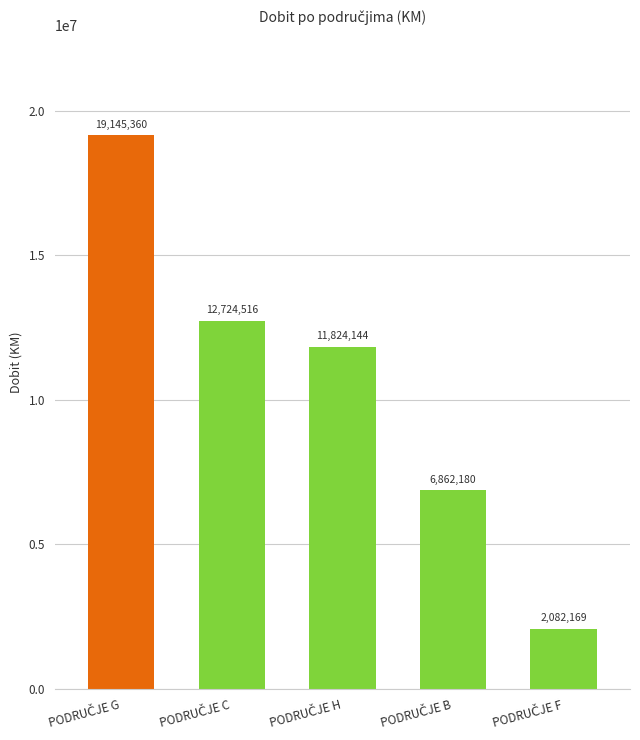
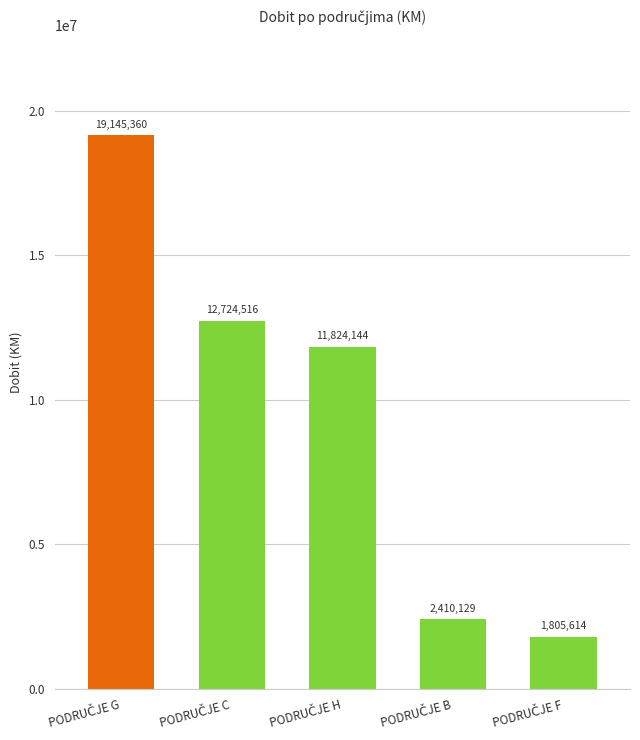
PODRUČJE B: 6,862,180 -> 2,410,129
PODRUČJE F: 2,082,169 -> 1,805,614
